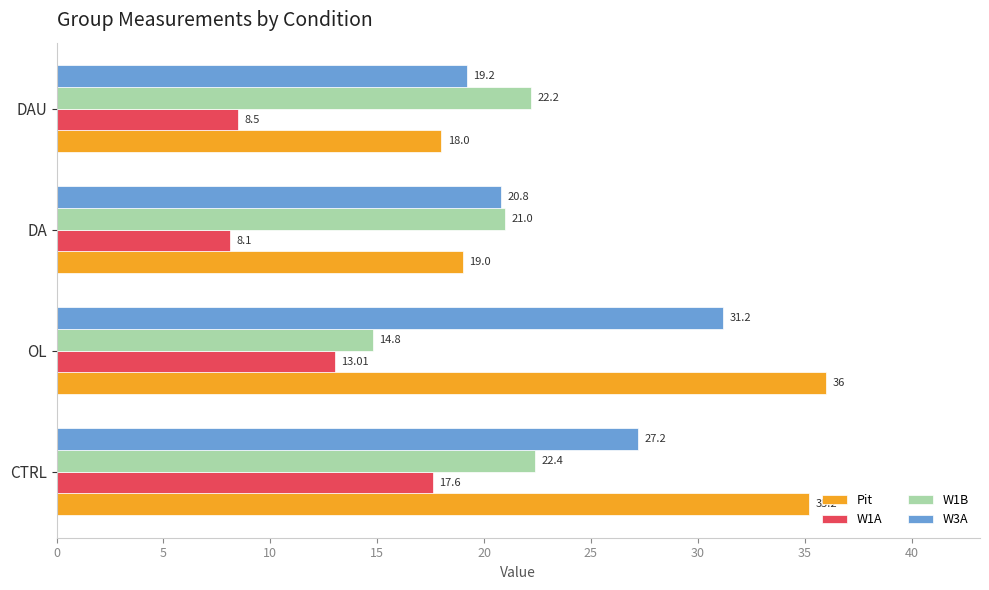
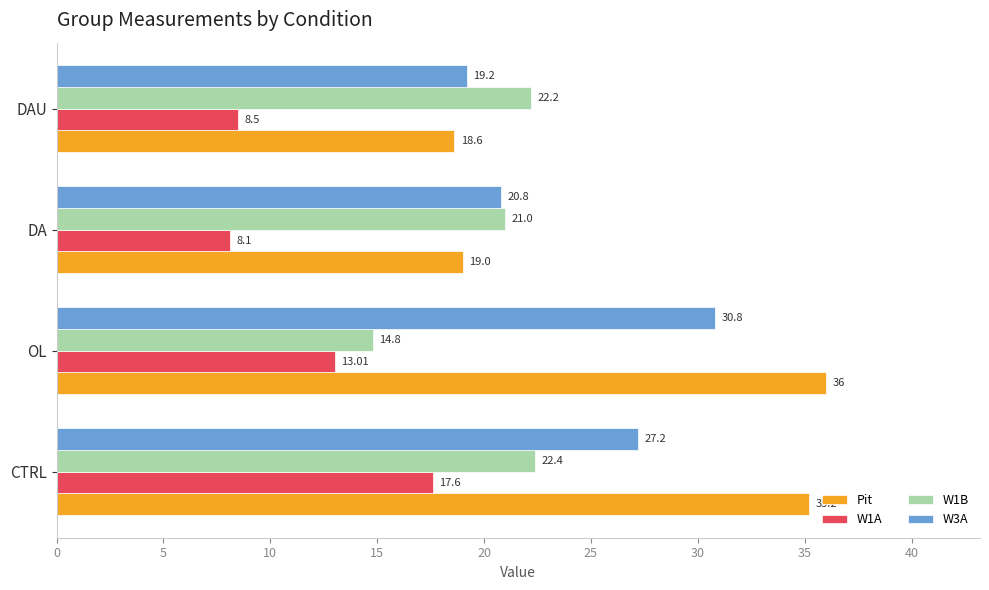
Pit, DAU: 18.0 -> 18.6
W3A, OL: 31.2 -> 30.8
